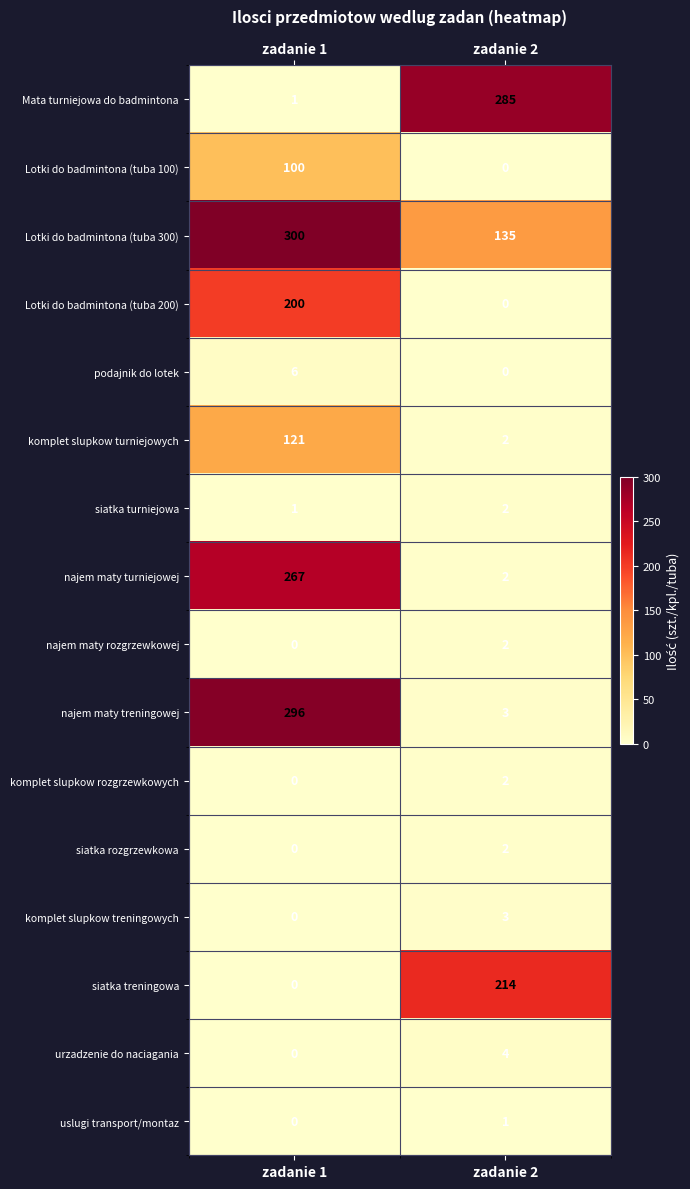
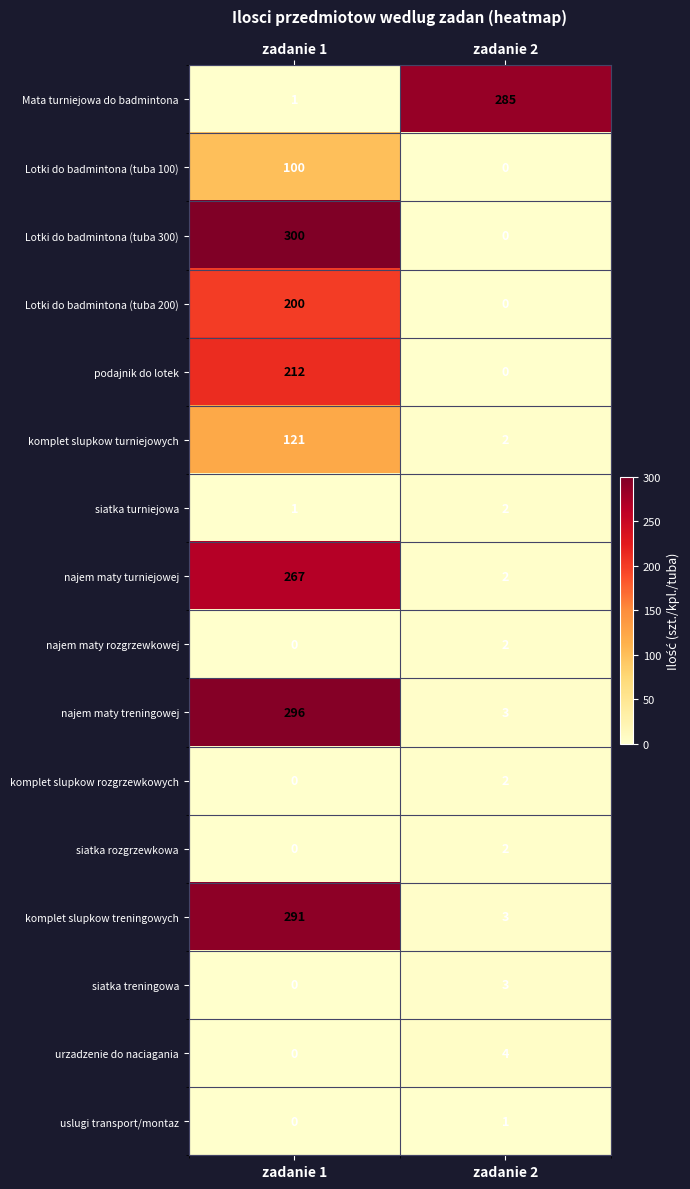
Lotki do badmintona (tuba 300), zadanie 2: 135 -> 0
podajnik do lotek, zadanie 1: 6 -> 212
komplet slupkow treningowych, zadanie 1: 0 -> 291
siatka treningowa, zadanie 2: 214 -> 3
